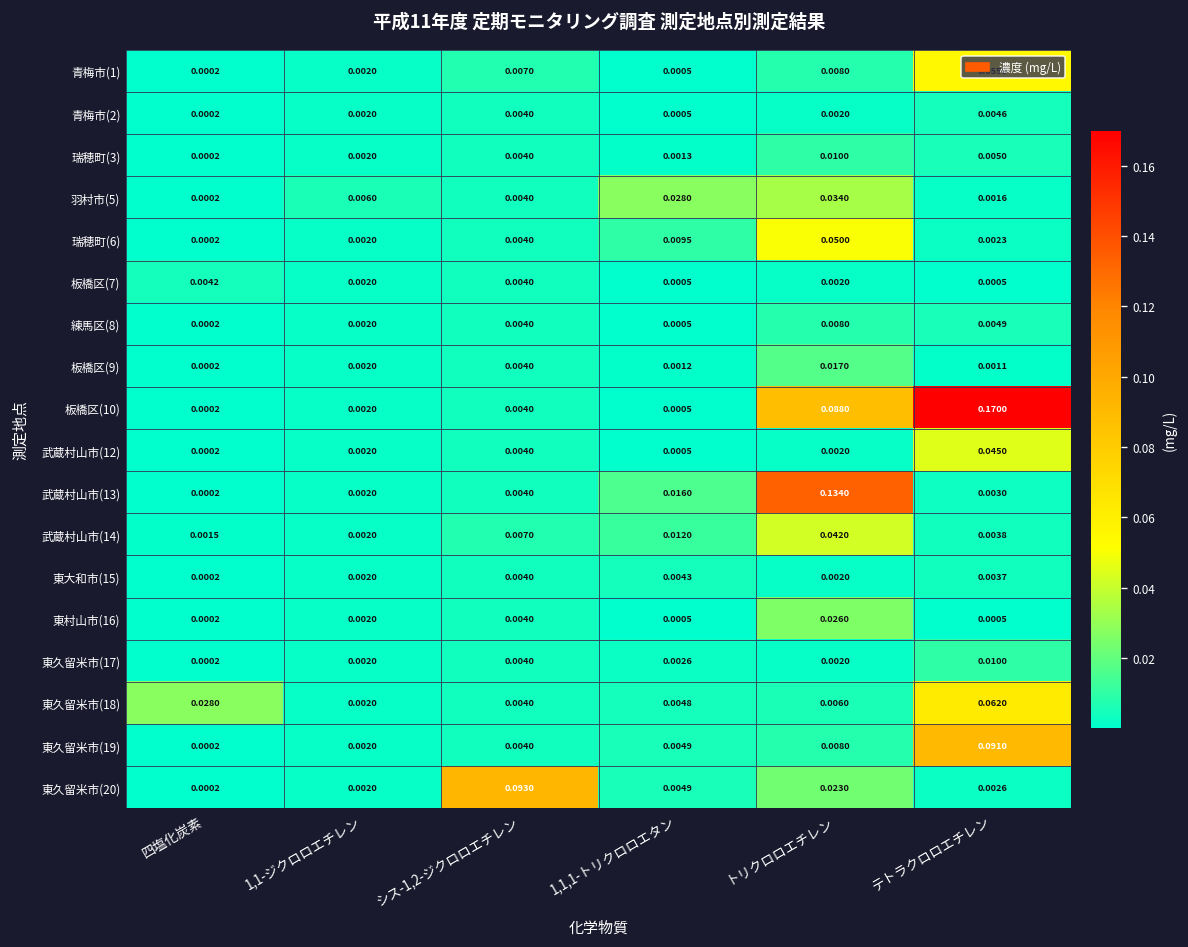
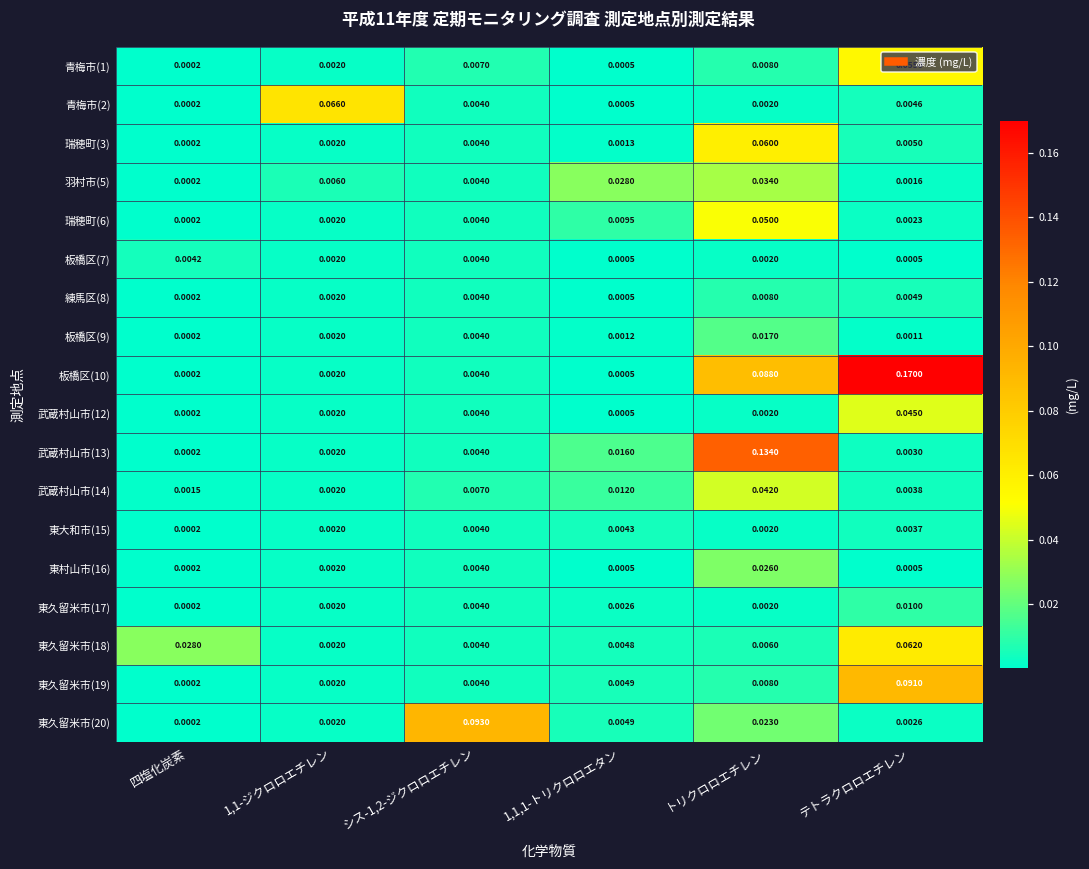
青梅市(2), 1,1-ジクロロエチレン: 0.0020 -> 0.0660
瑞穂町(3), トリクロロエチレン: 0.0100 -> 0.0600
